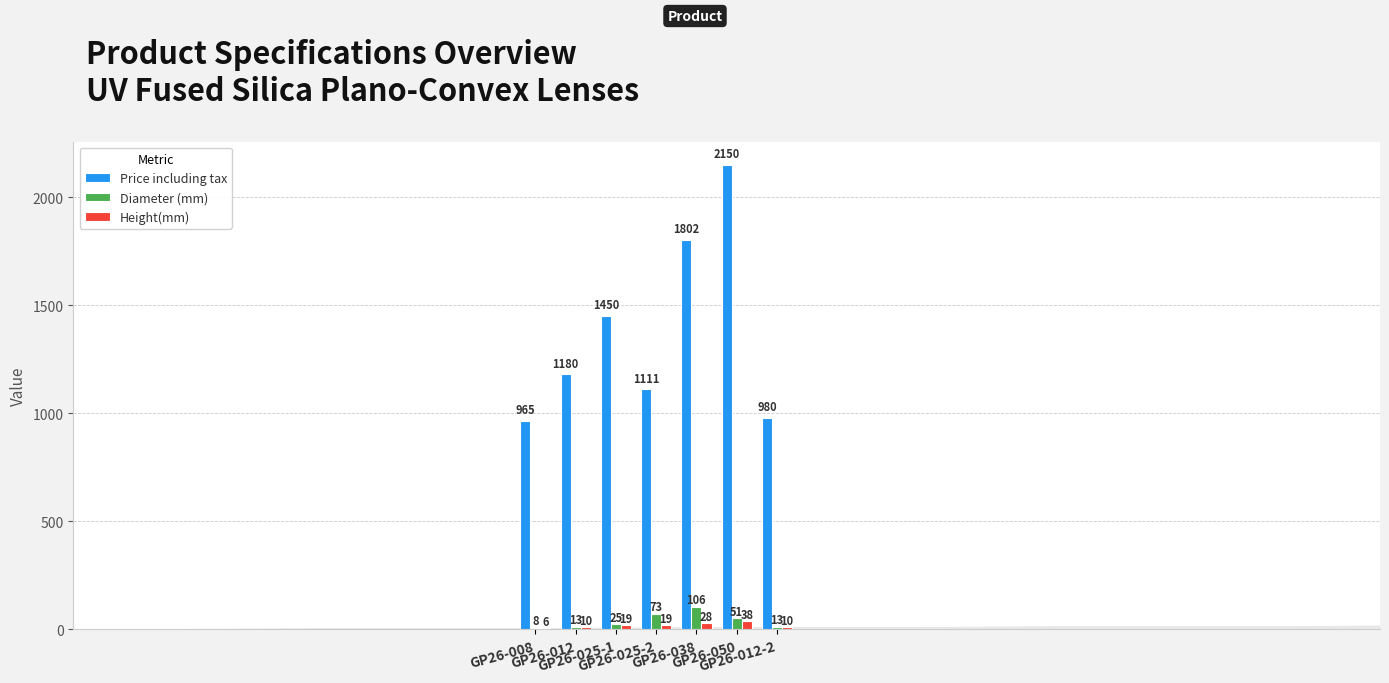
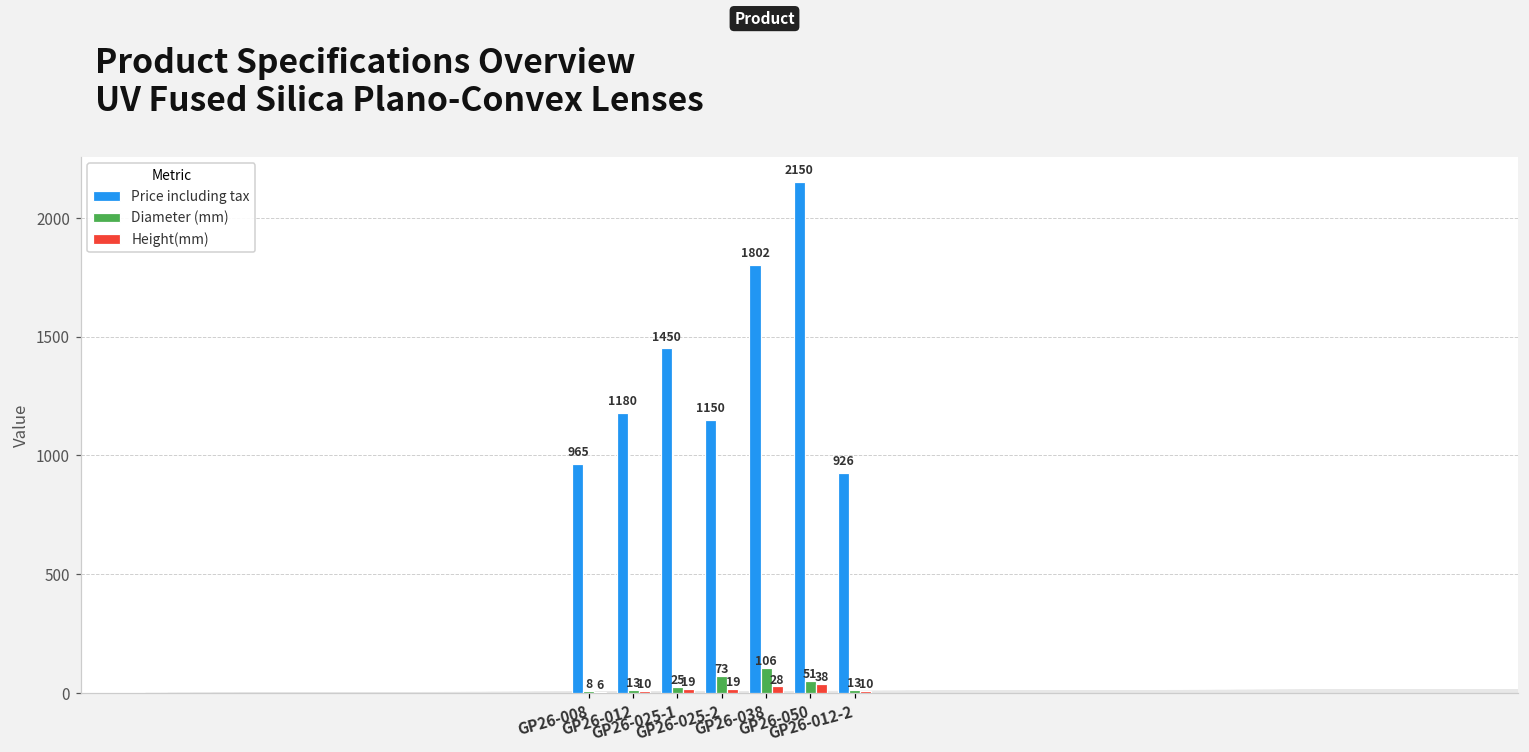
Price including tax, GP26-025-2: 1111 -> 1150
Price including tax, GP26-012-2: 980 -> 926
